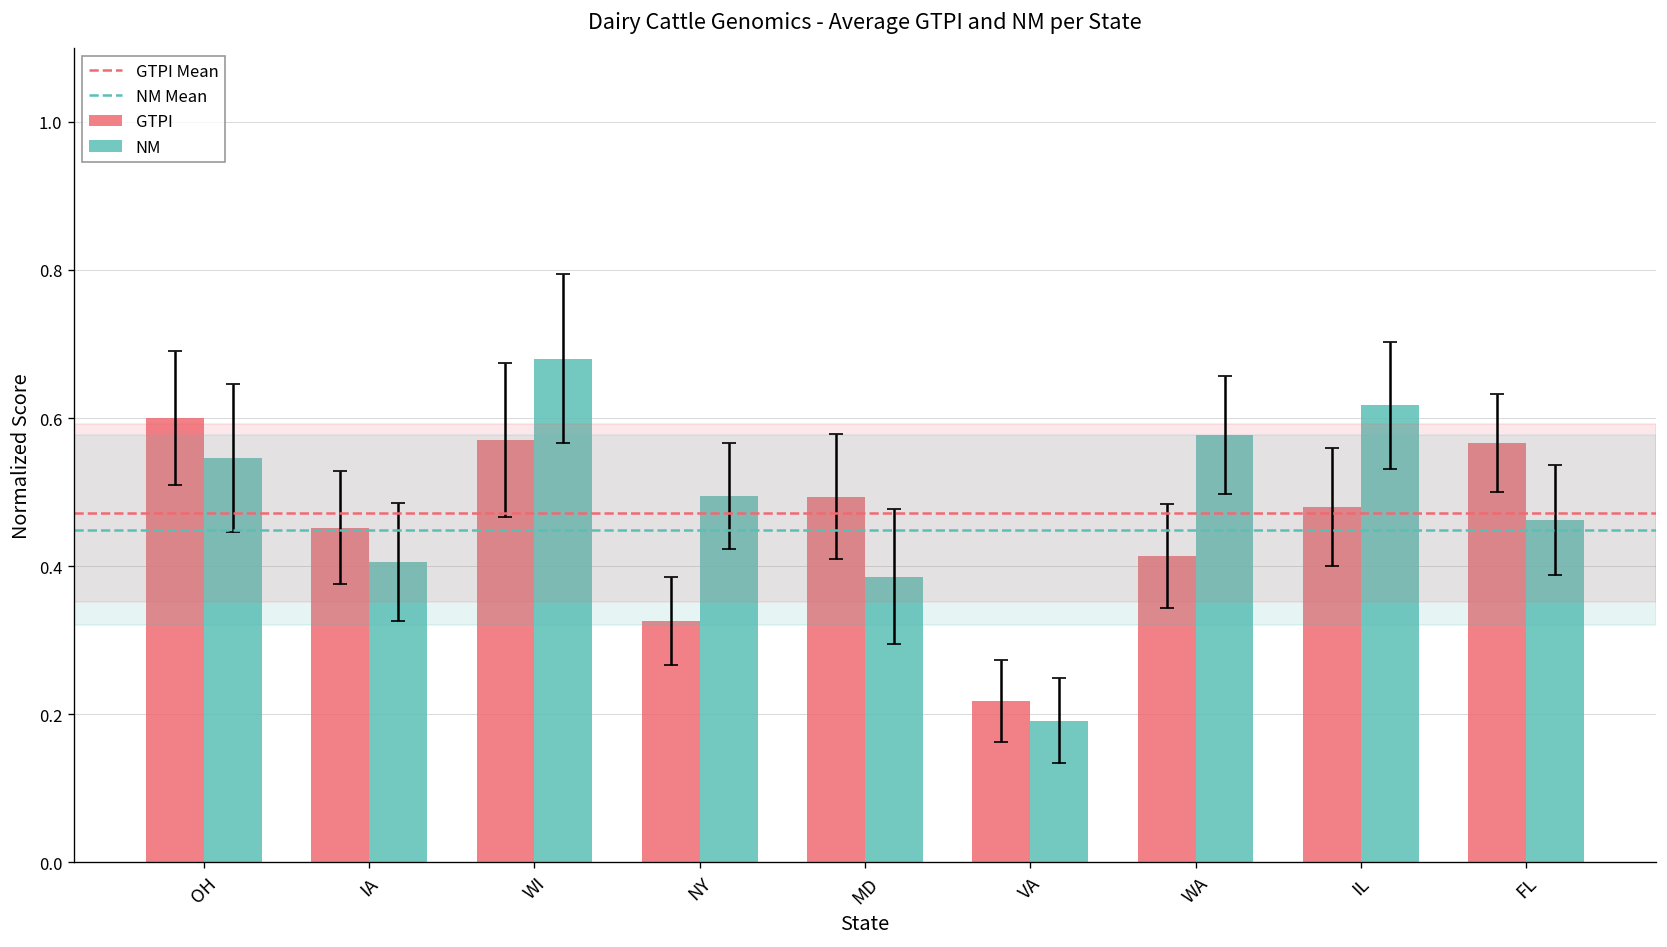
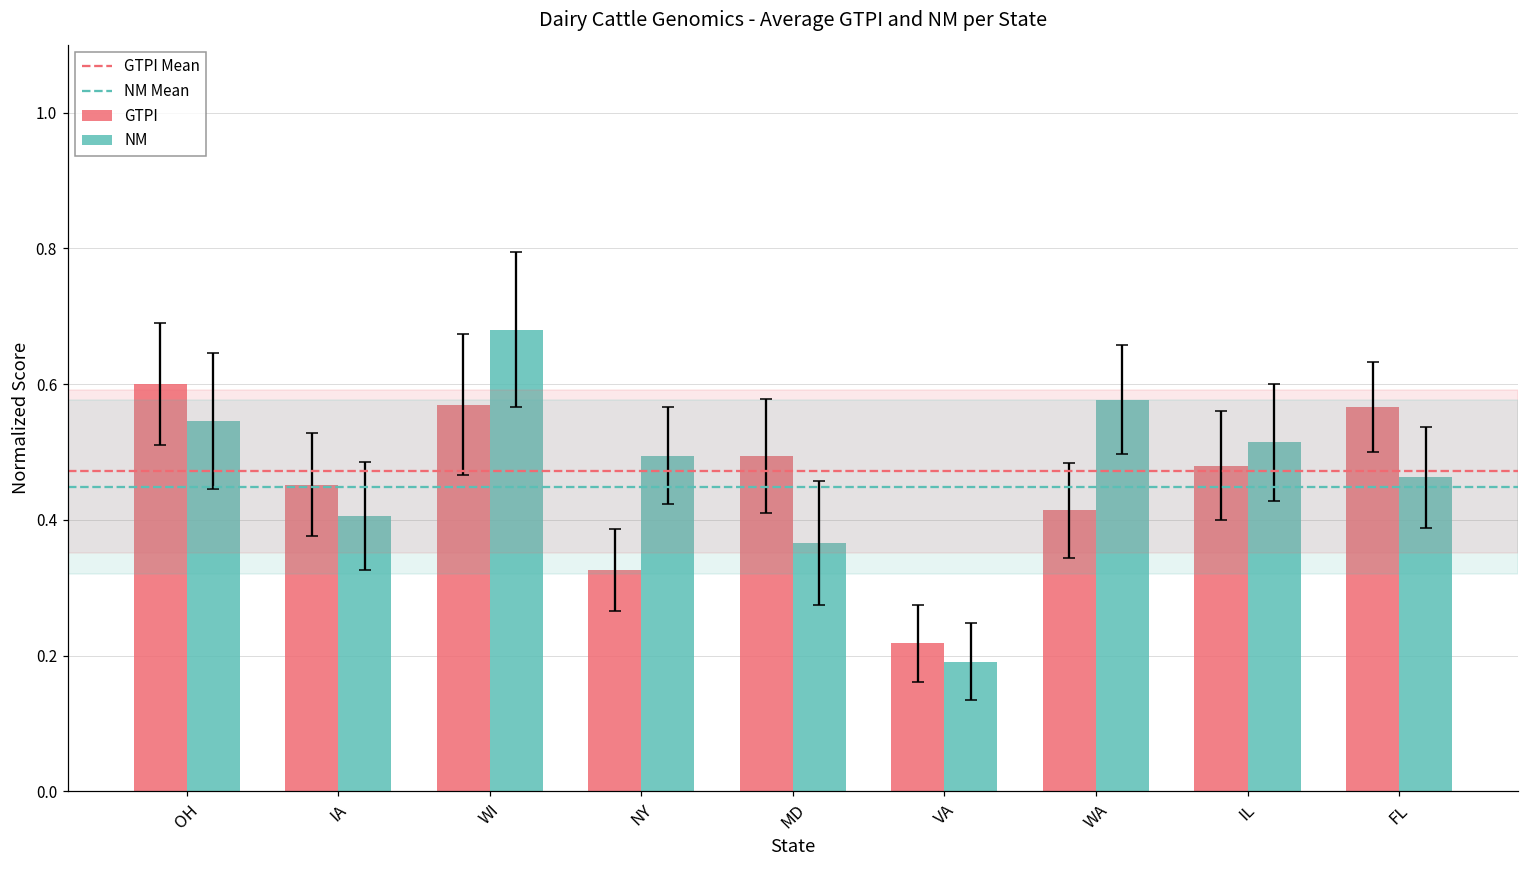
NM, MD: 0.39 -> 0.37
NM, IL: 0.62 -> 0.51
